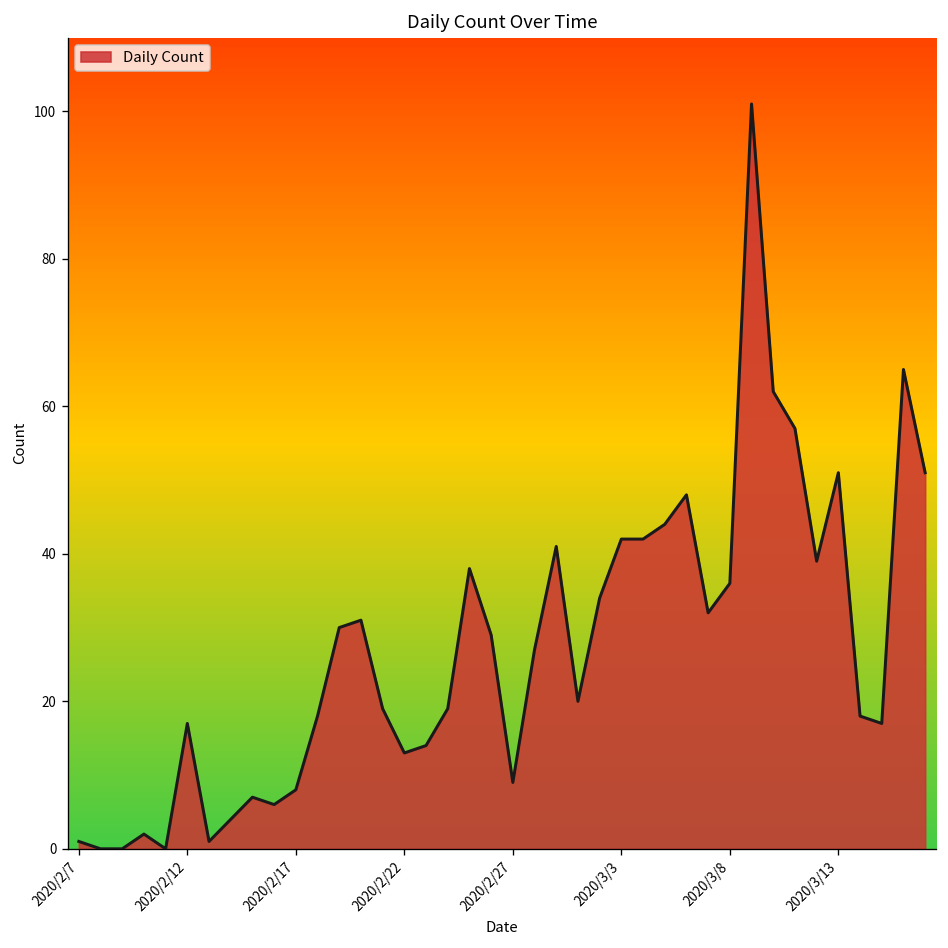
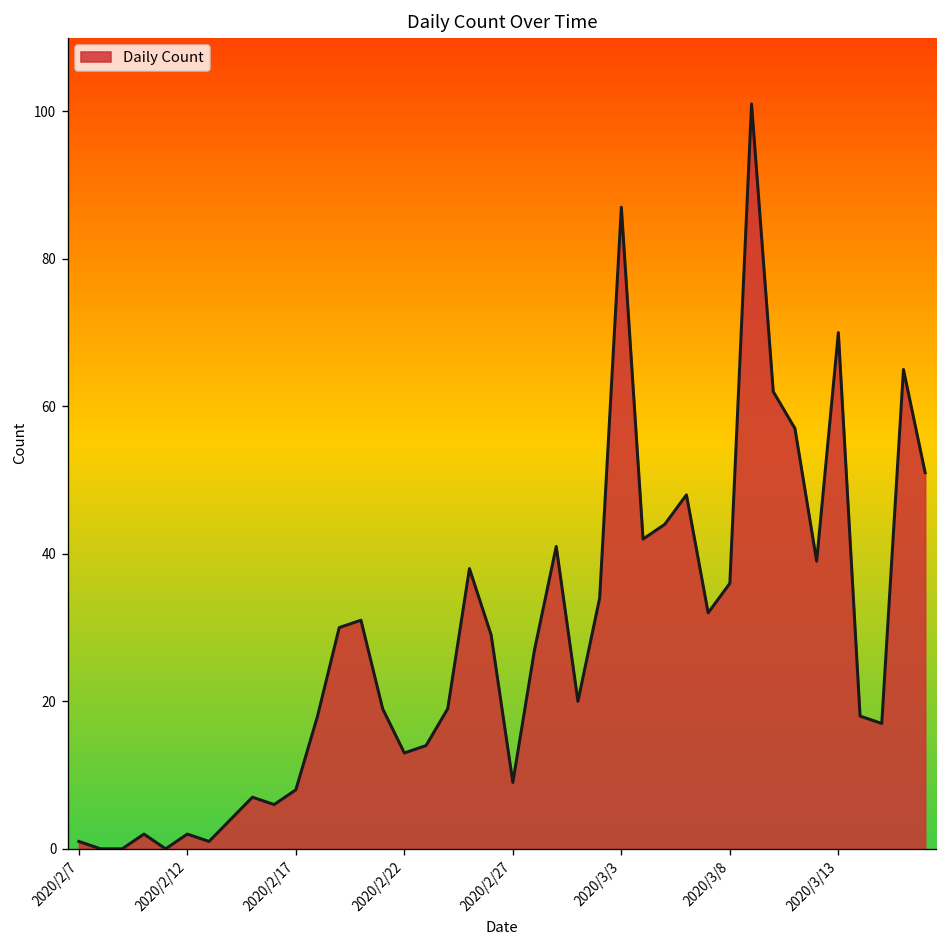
2020/2/12: 17 -> 2
2020/3/3: 42 -> 87
2020/3/13: 51 -> 70
